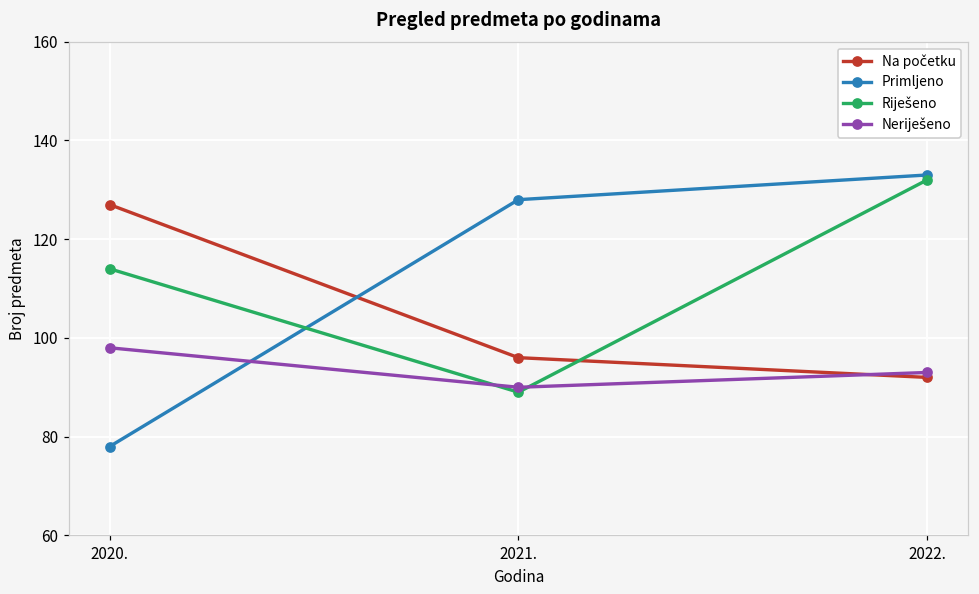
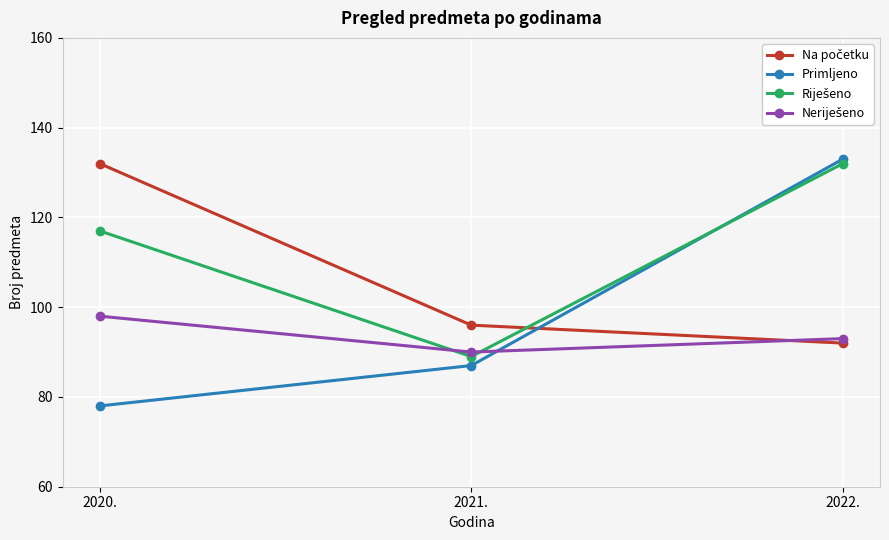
Na početku, 2020.: 127 -> 132
Riješeno, 2020.: 114 -> 117
Primljeno, 2021.: 128 -> 87
